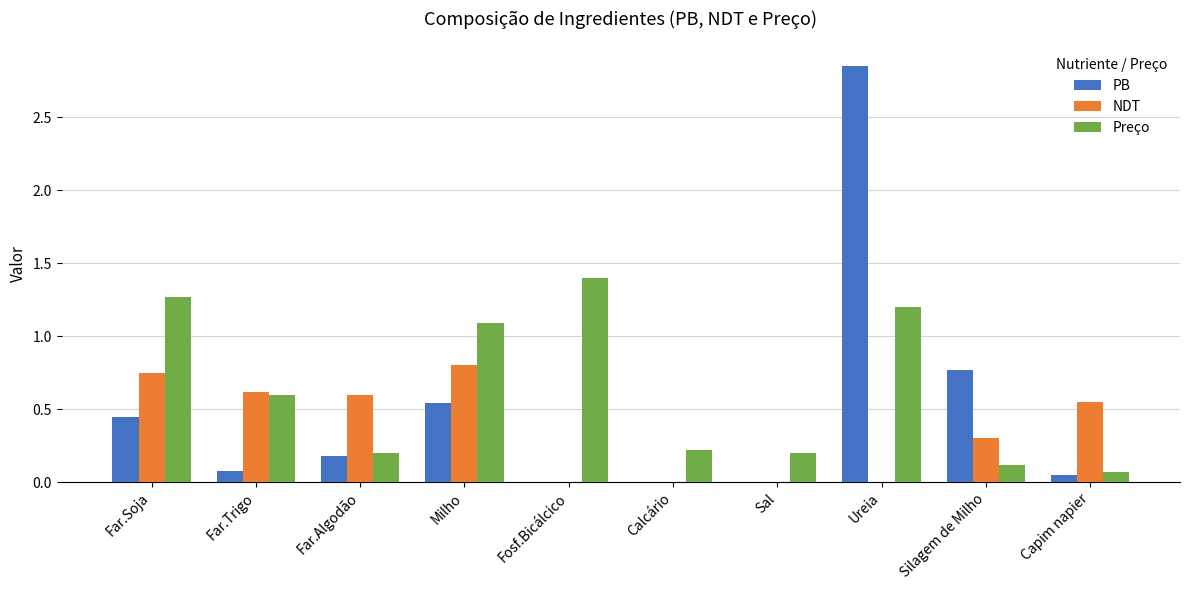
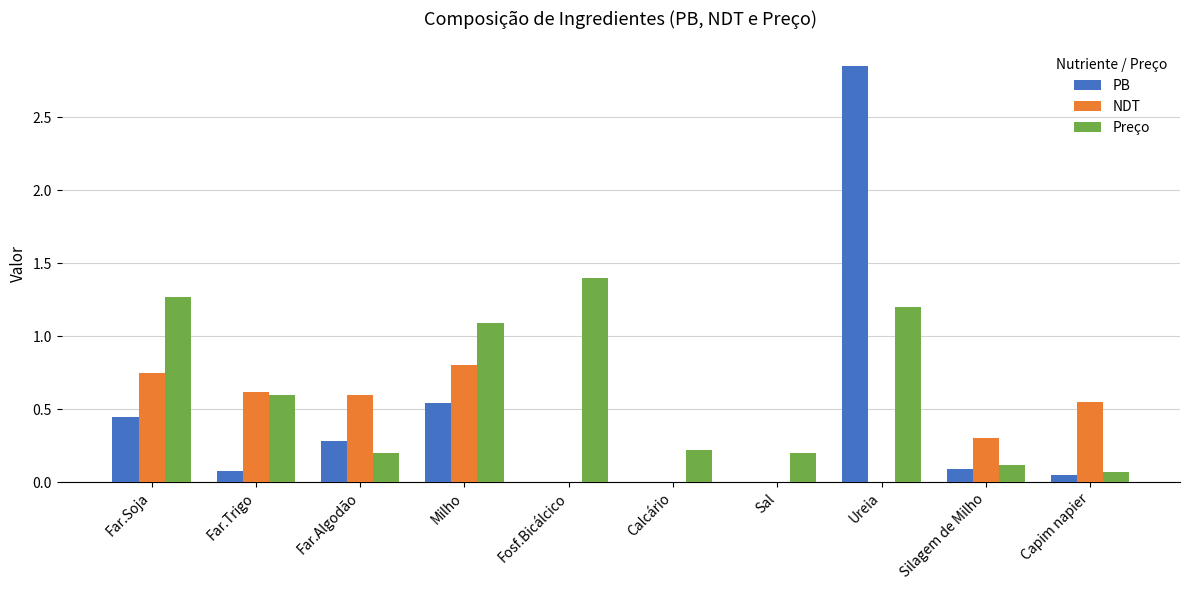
PB, Far.Algodão: 0.18 -> 0.28
PB, Silagem de Milho: 0.77 -> 0.09
